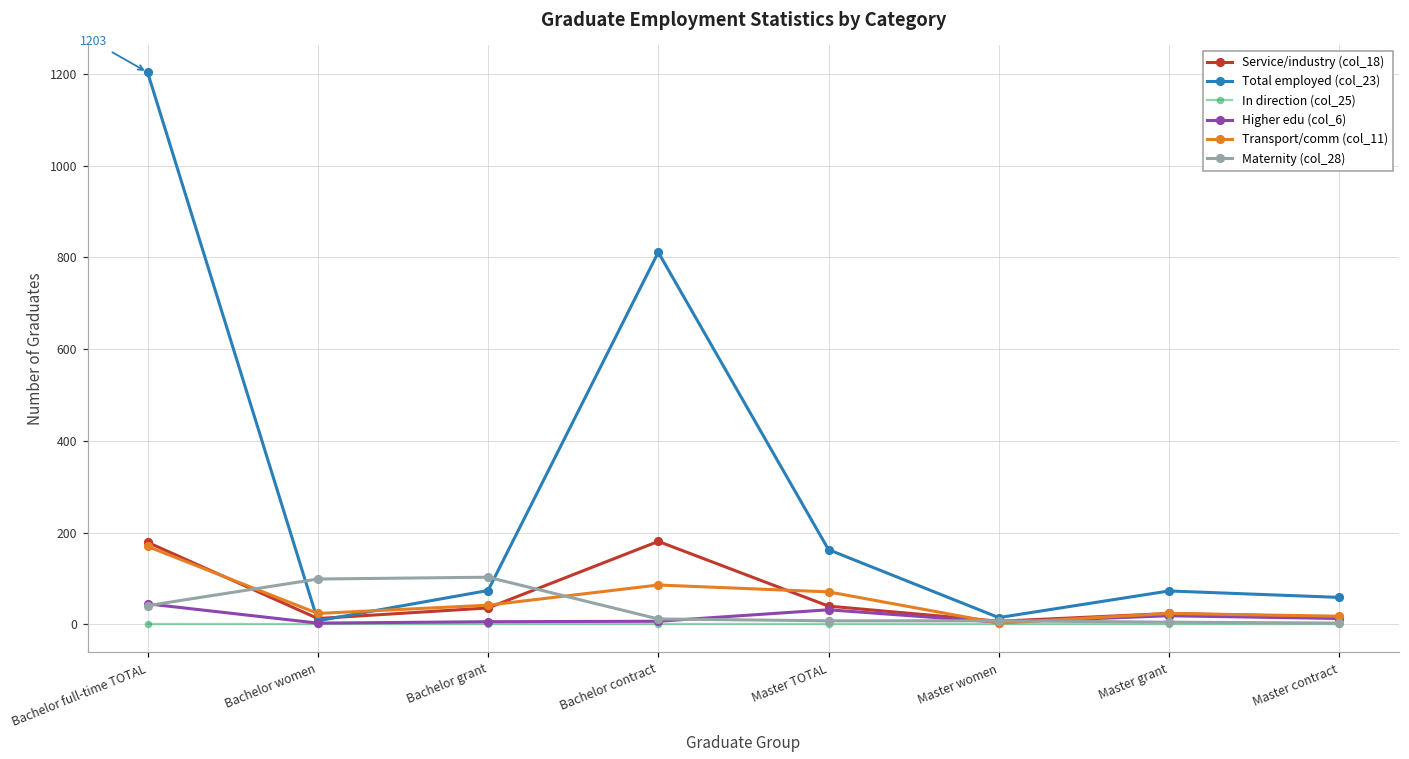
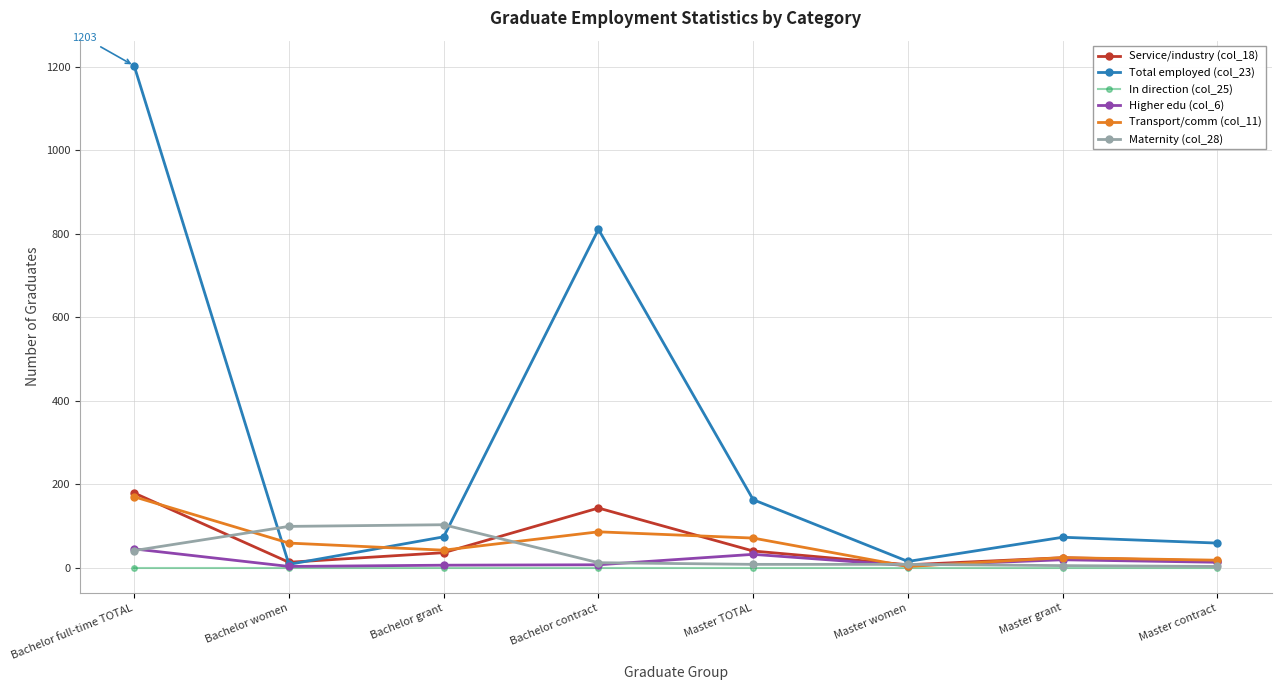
Transport/comm (col_11), Bachelor women: 20 -> 60
Service/industry (col_18), Bachelor contract: 180 -> 140
